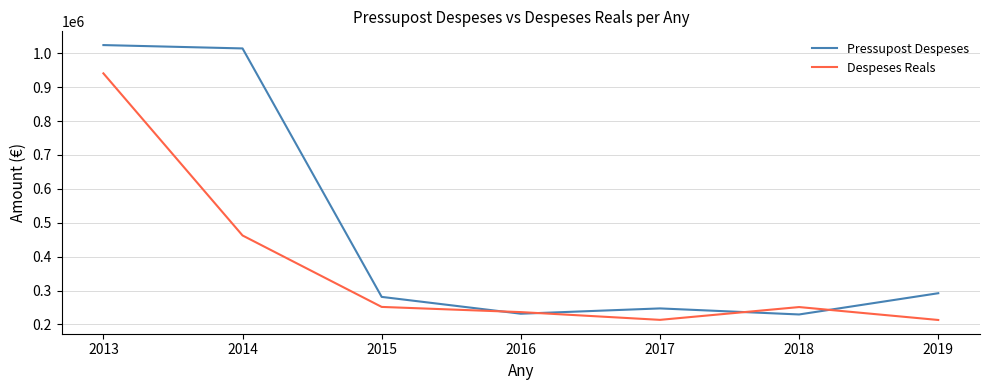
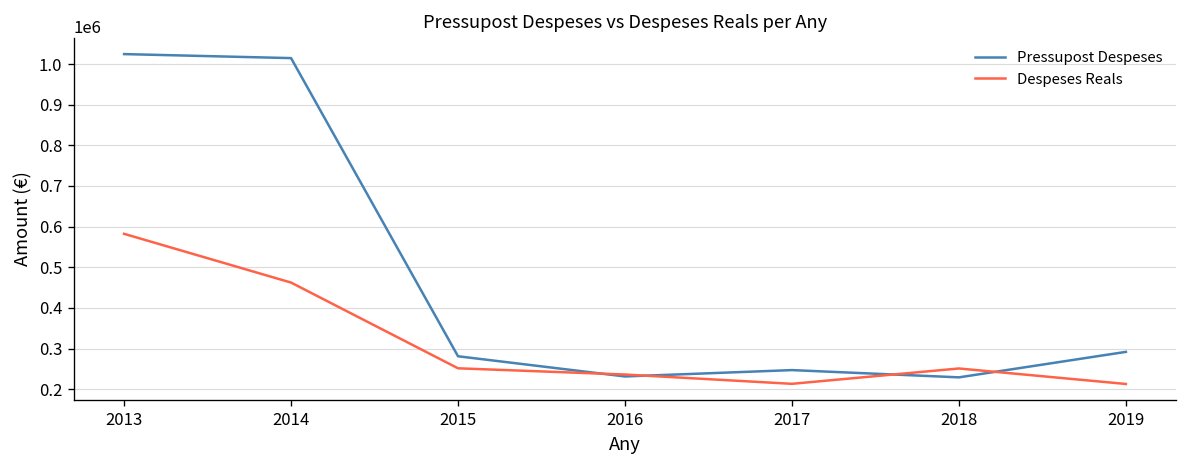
Despeses Reals, 2013: 940000 -> 580000
